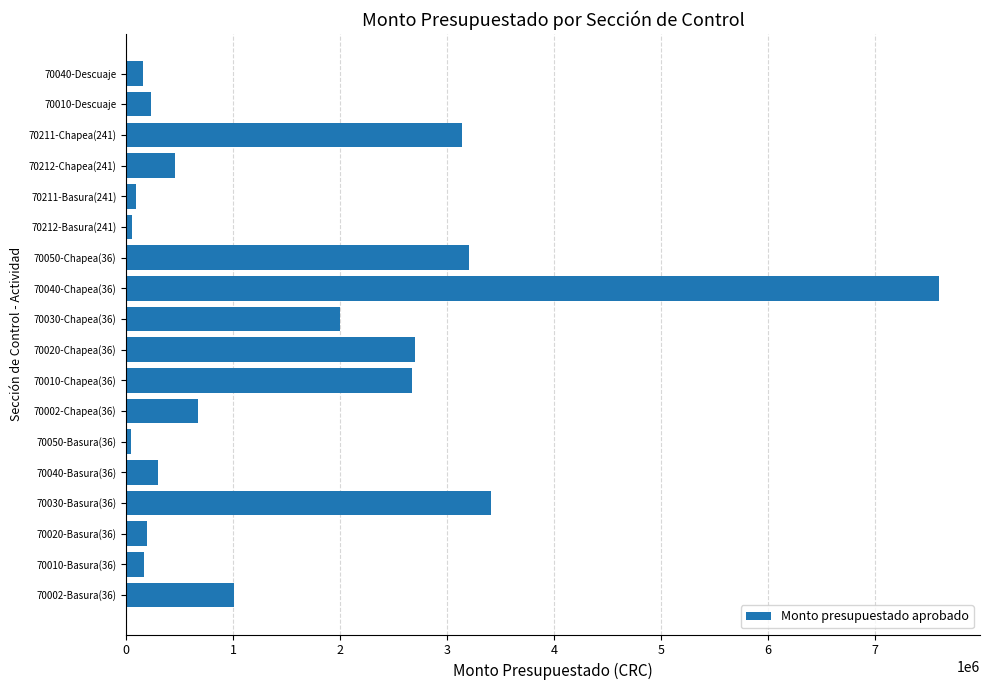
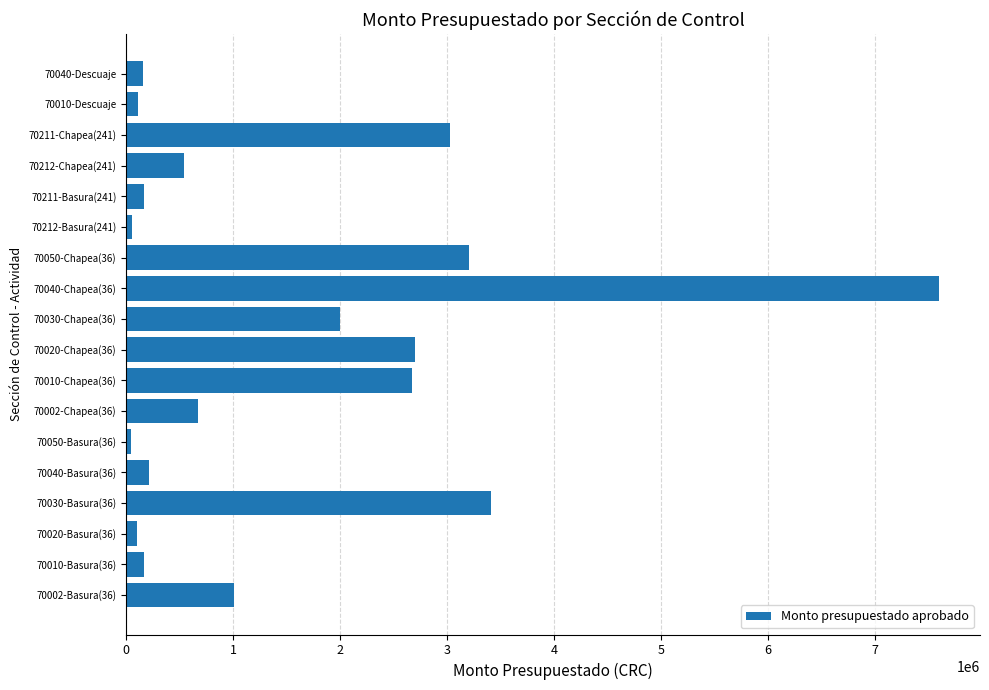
70010-Descuaje: 230000 -> 110000
70211-Chapea(241): 3140000 -> 3030000
70212-Chapea(241): 460000 -> 540000
70211-Basura(241): 90000 -> 170000
70040-Basura(36): 300000 -> 210000
70020-Basura(36): 190000 -> 100000
